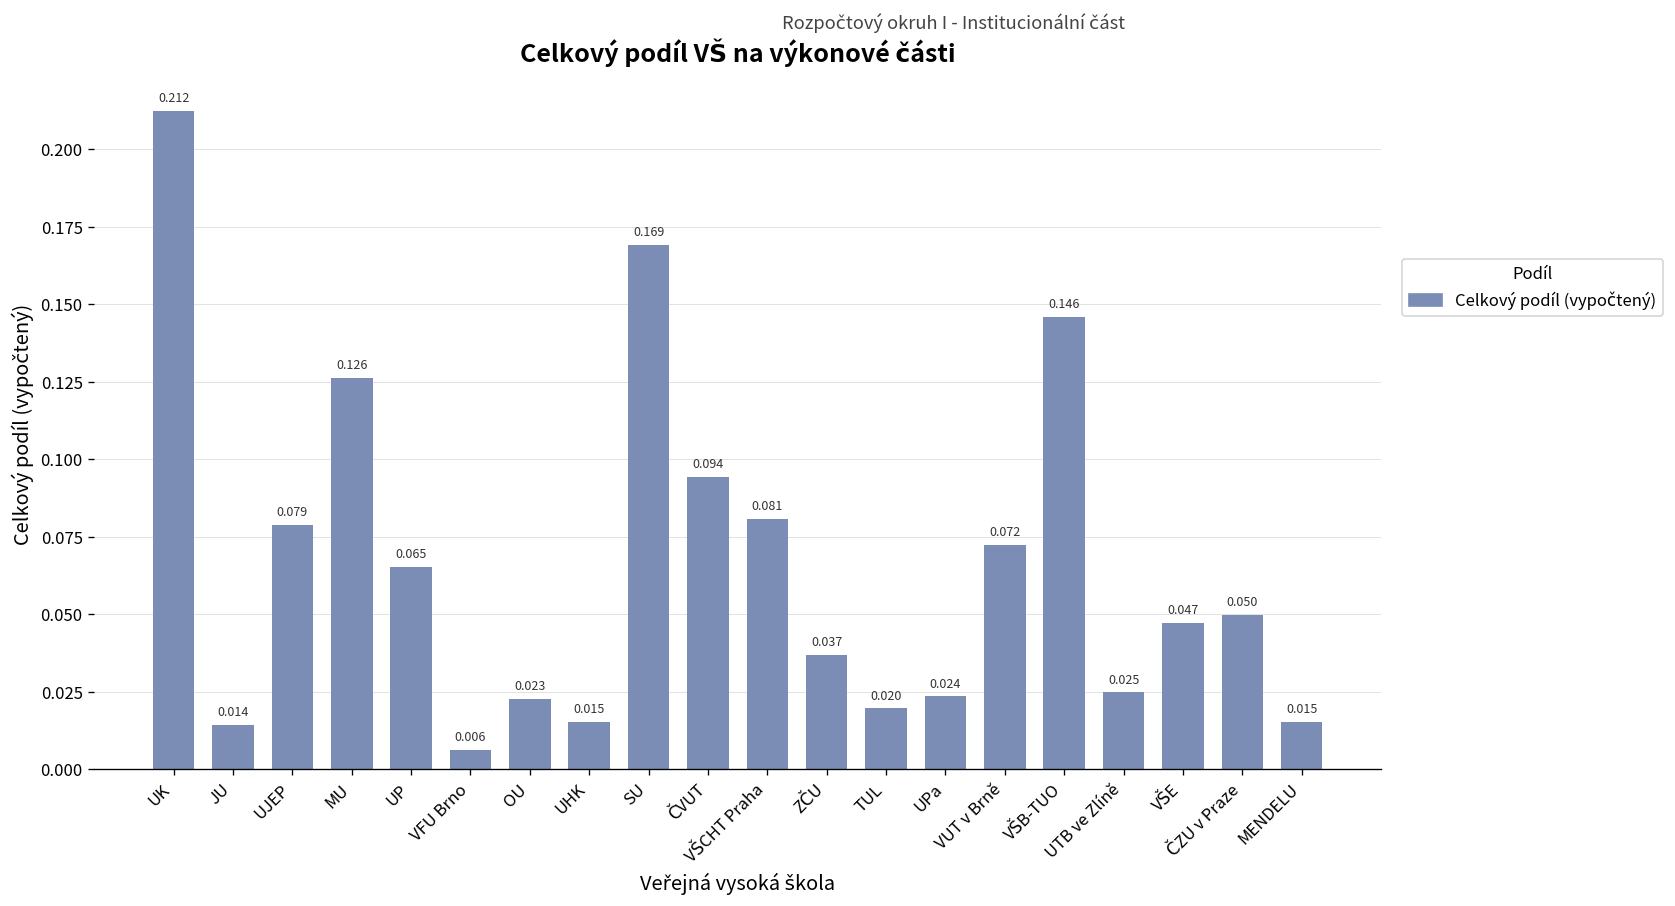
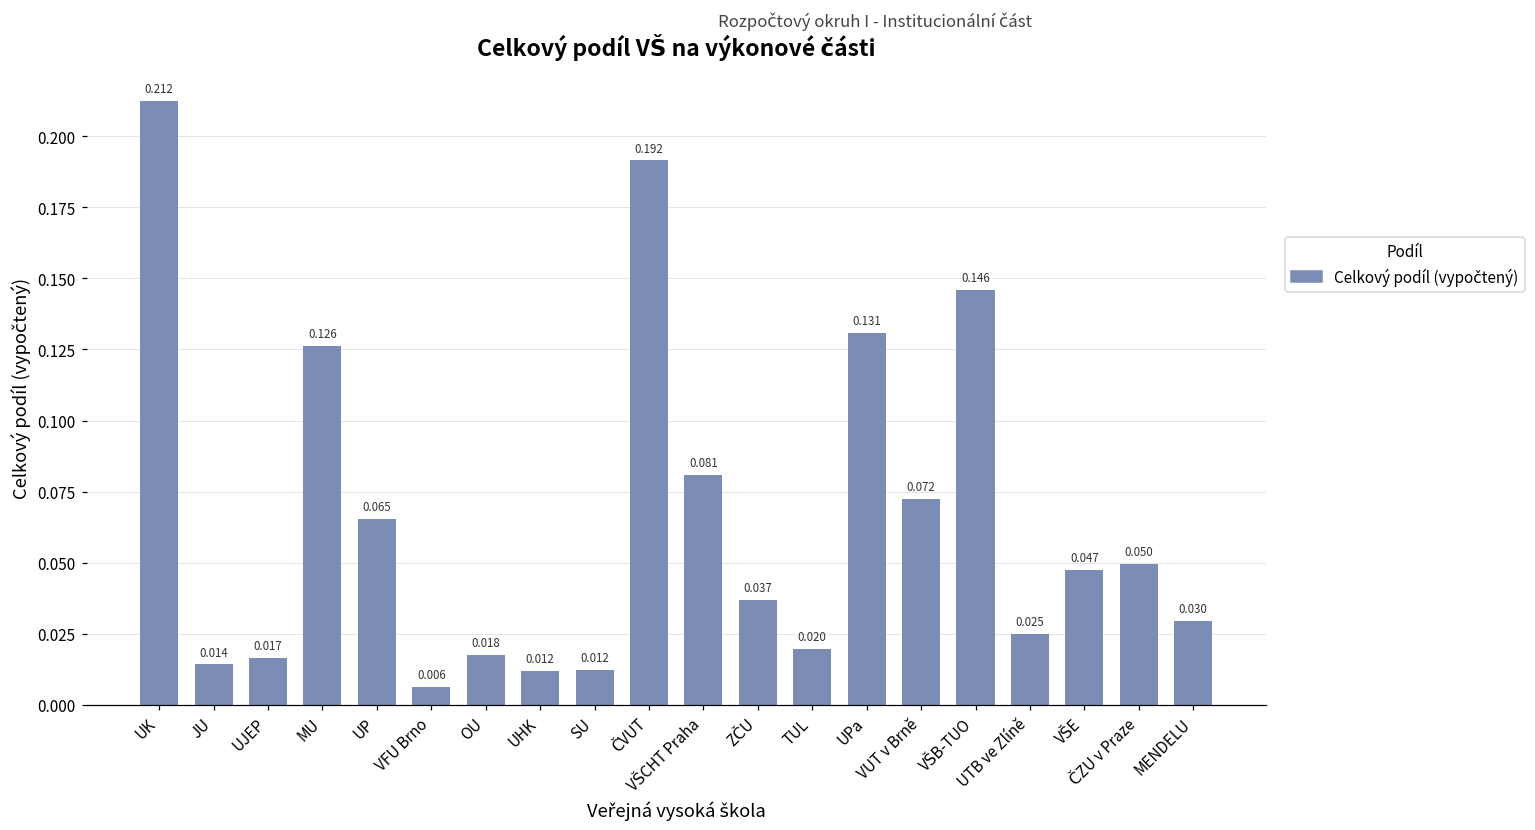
UJEP: 0.079 -> 0.017
OU: 0.023 -> 0.018
UHK: 0.015 -> 0.012
SU: 0.169 -> 0.012
ČVUT: 0.094 -> 0.192
UPa: 0.024 -> 0.131
MENDELU: 0.015 -> 0.030
